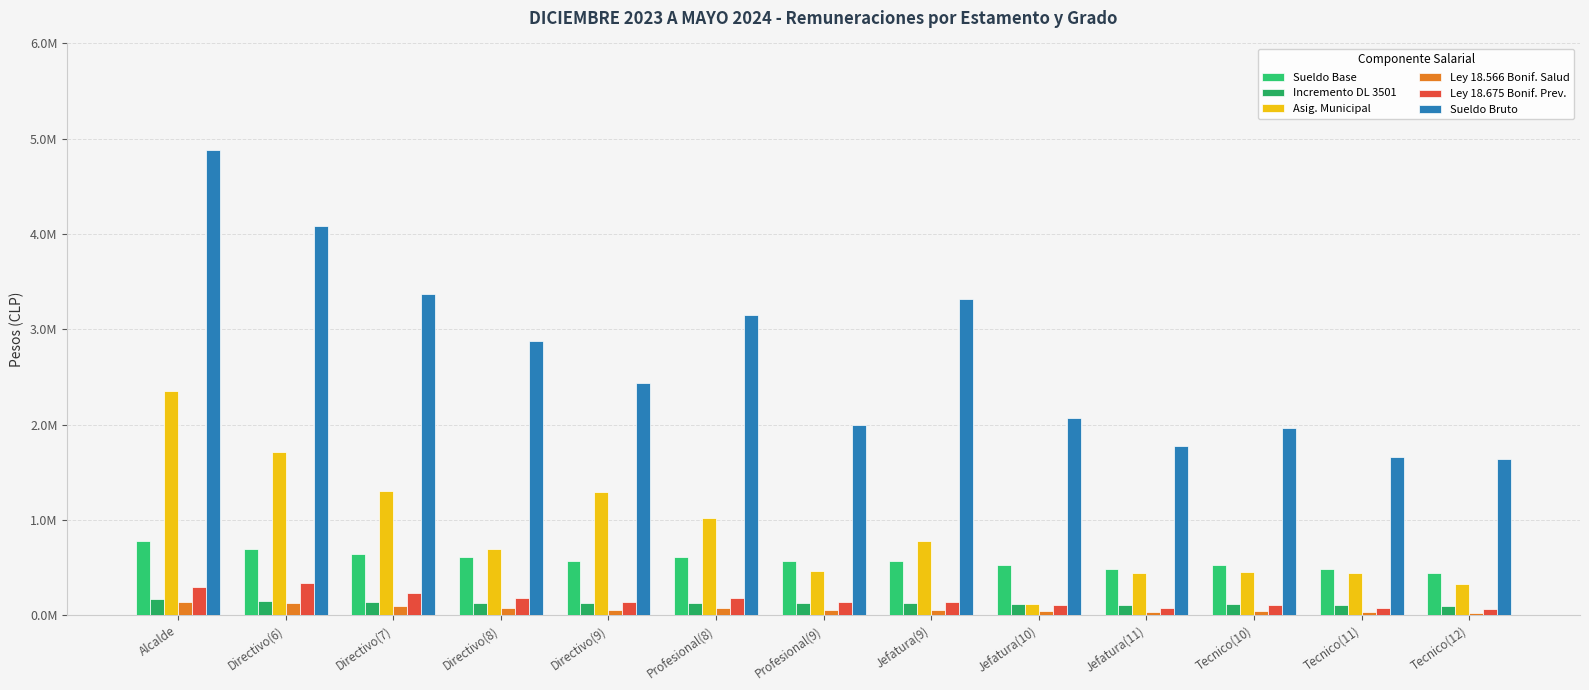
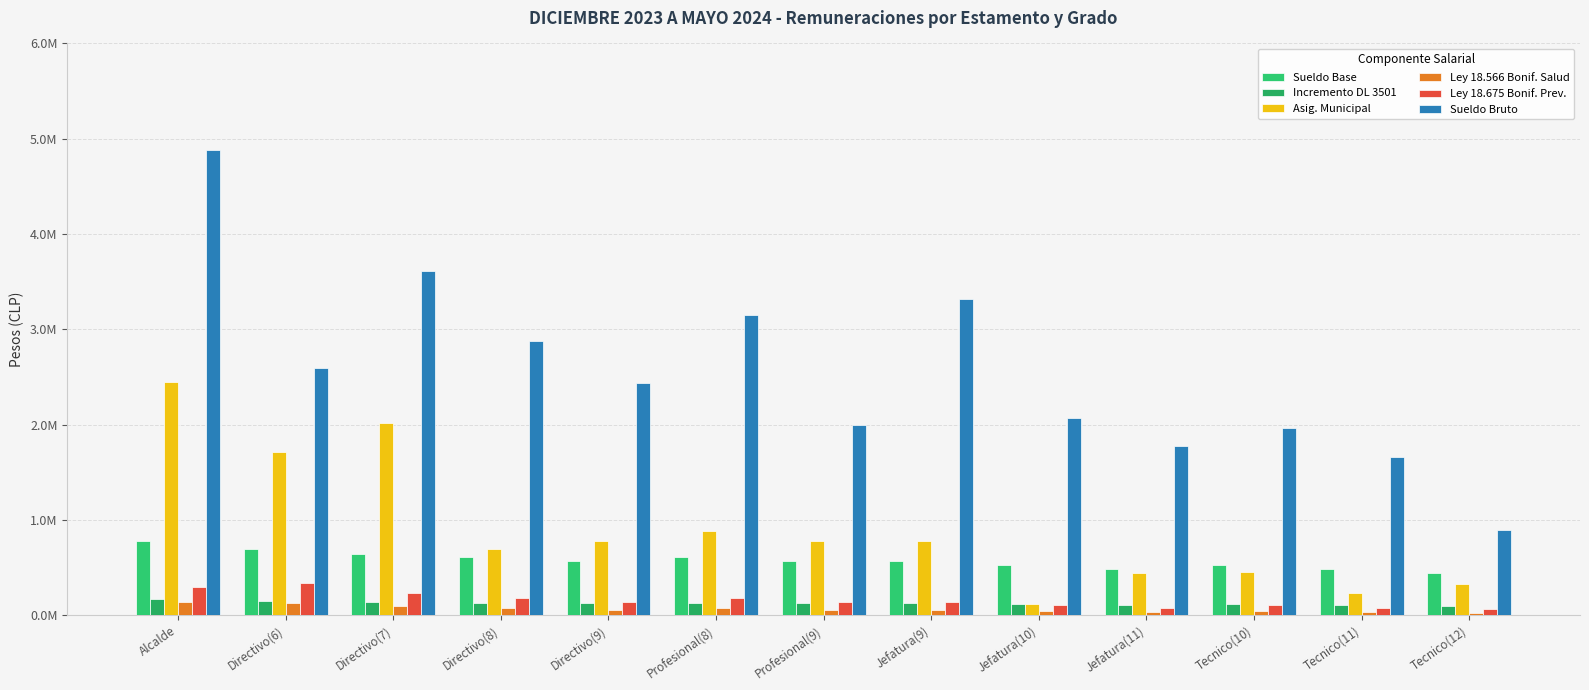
Asig. Municipal, Alcalde: 2350000 -> 2450000
Sueldo Bruto, Directivo(6): 4100000 -> 2600000
Asig. Municipal, Directivo(7): 1300000 -> 2000000
Sueldo Bruto, Directivo(7): 3400000 -> 3600000
Asig. Municipal, Directivo(9): 1300000 -> 800000
Asig. Municipal, Profesional(8): 1000000 -> 900000
Asig. Municipal, Profesional(9): 500000 -> 800000
Asig. Municipal, Tecnico(11): 400000 -> 200000
Sueldo Bruto, Tecnico(12): 1600000 -> 900000
